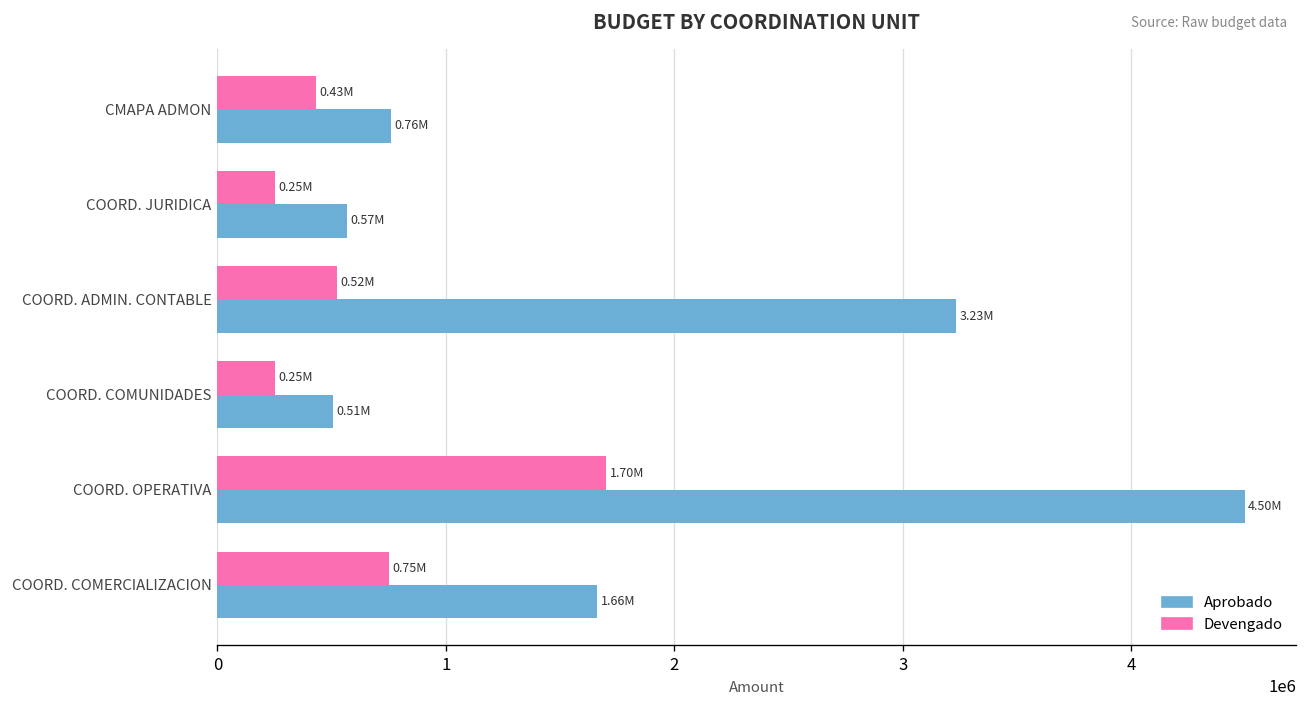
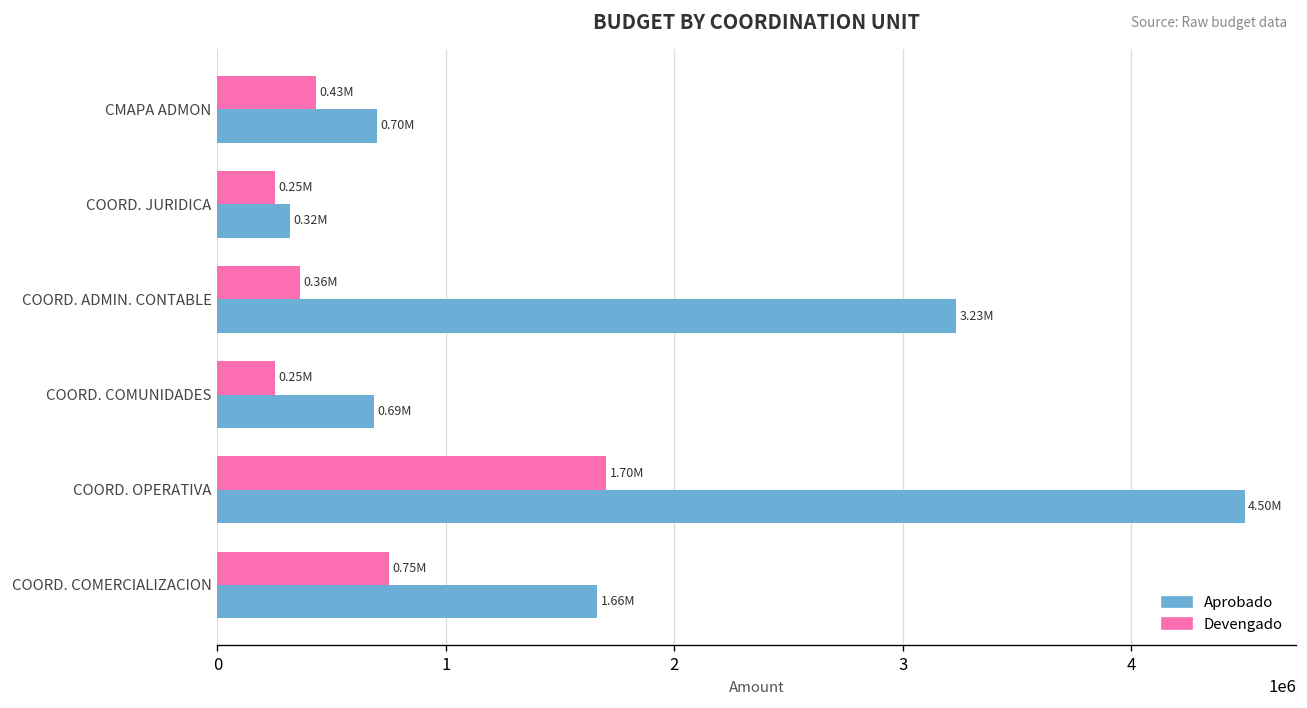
Aprobado, CMAPA ADMON: 0.76M -> 0.70M
Aprobado, COORD. JURIDICA: 0.57M -> 0.32M
Devengado, COORD. ADMIN. CONTABLE: 0.52M -> 0.36M
Aprobado, COORD. COMUNIDADES: 0.51M -> 0.69M
